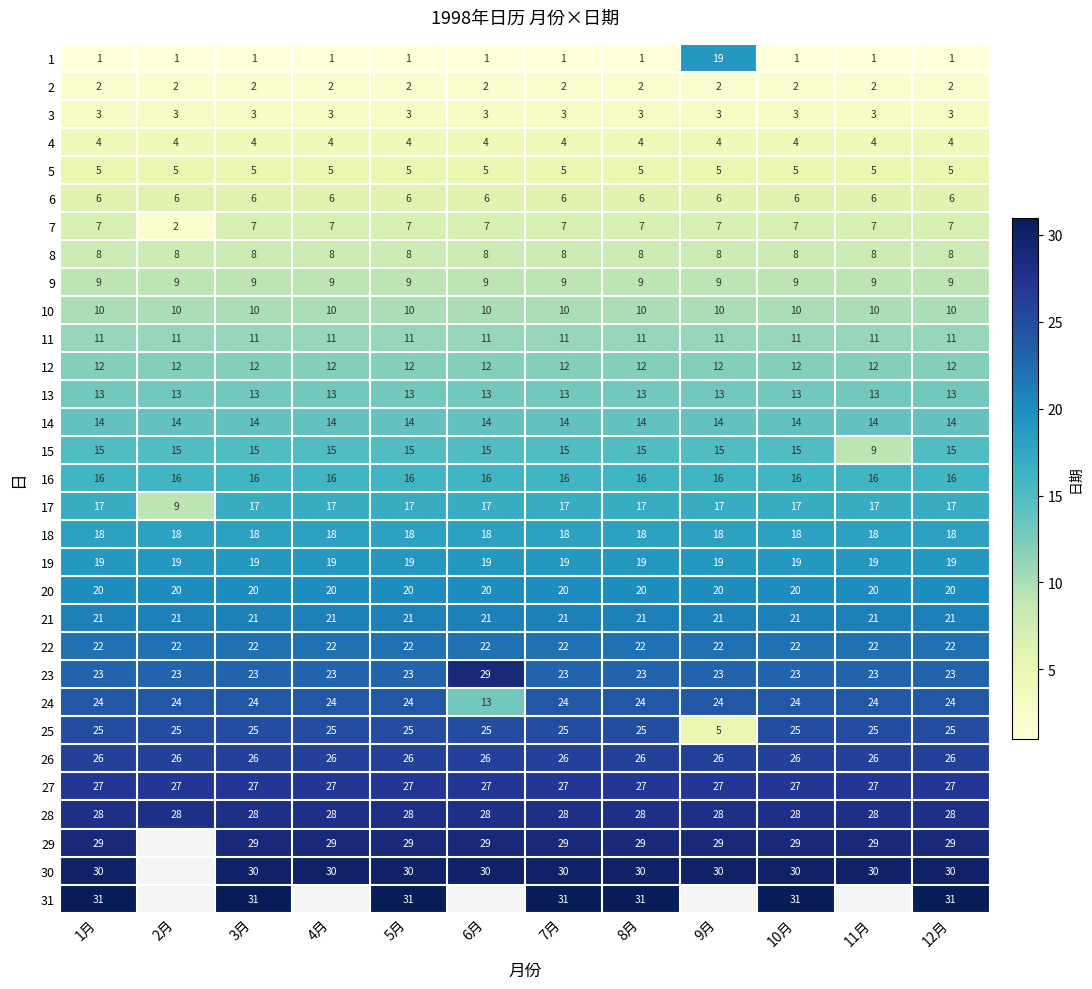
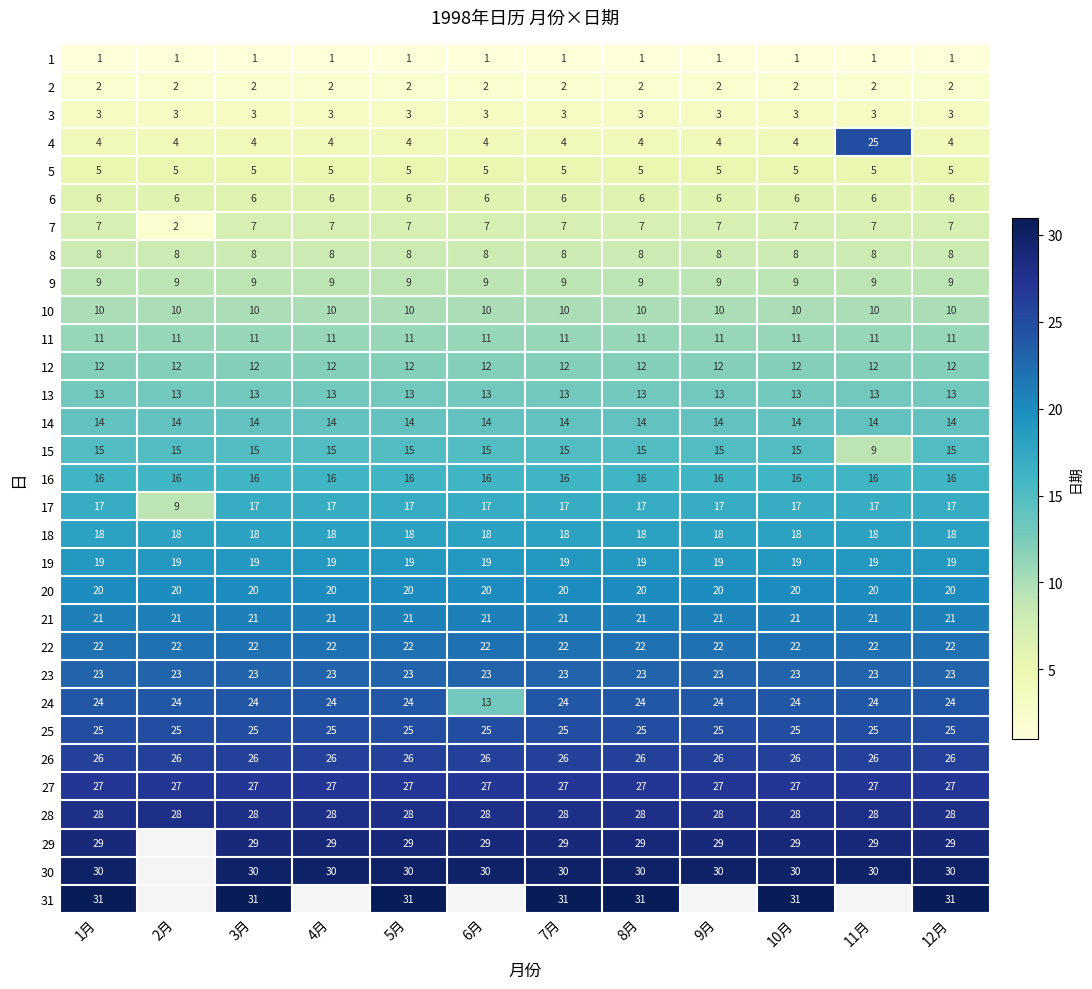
1, 9月: 19 -> 1
4, 11月: 4 -> 25
23, 6月: 29 -> 23
25, 9月: 5 -> 25
